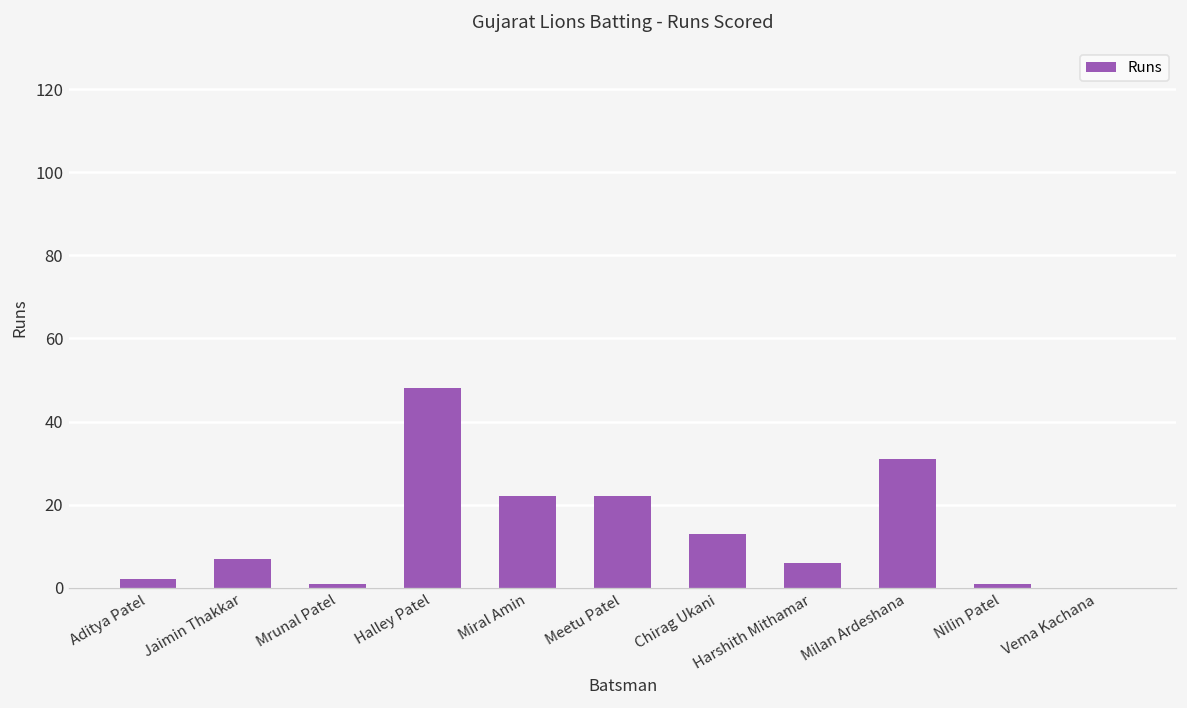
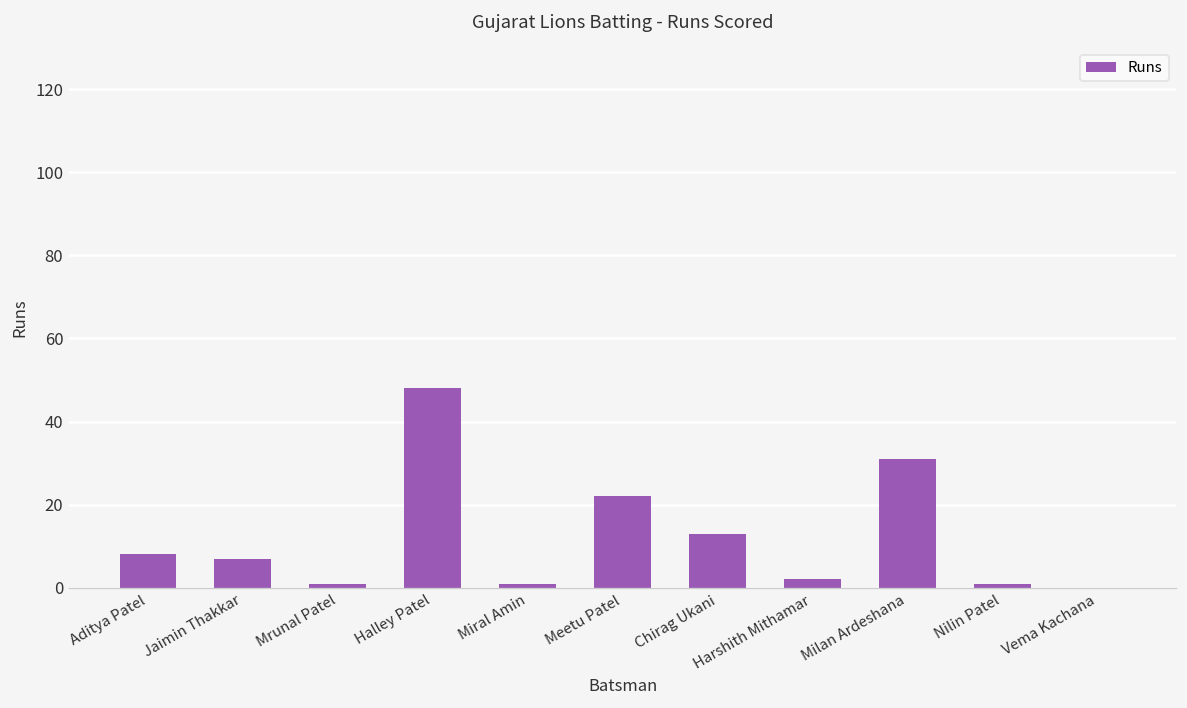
Aditya Patel: 2 -> 8
Miral Amin: 22 -> 1
Harshith Mithamar: 6 -> 2
